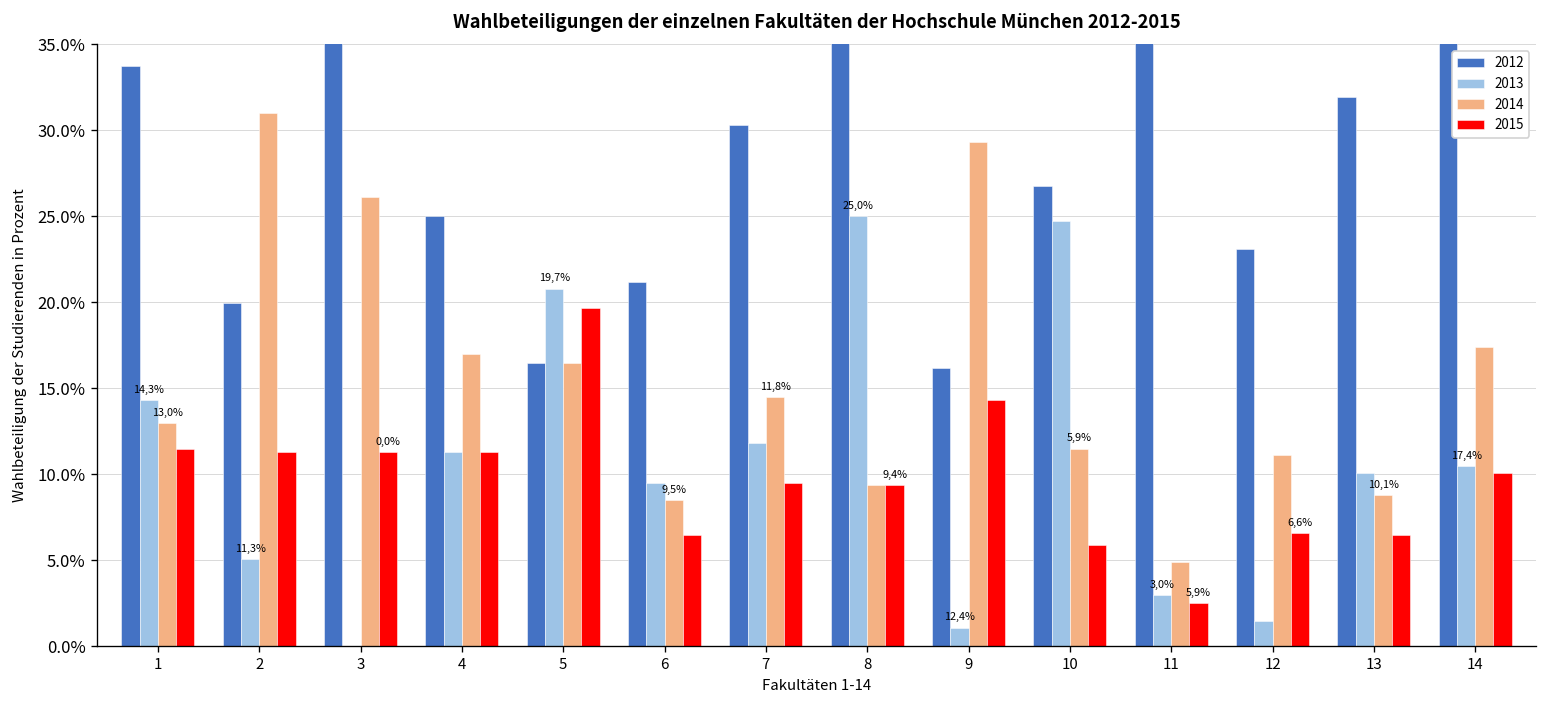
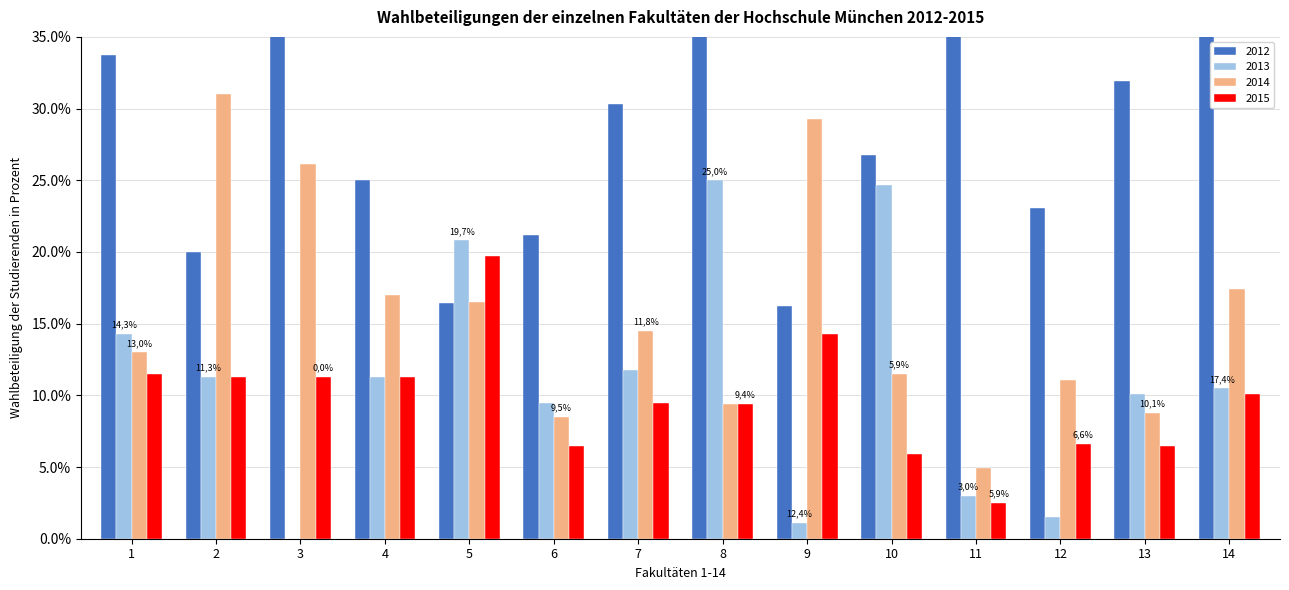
2013, 2: 5.1% -> 11.3%
